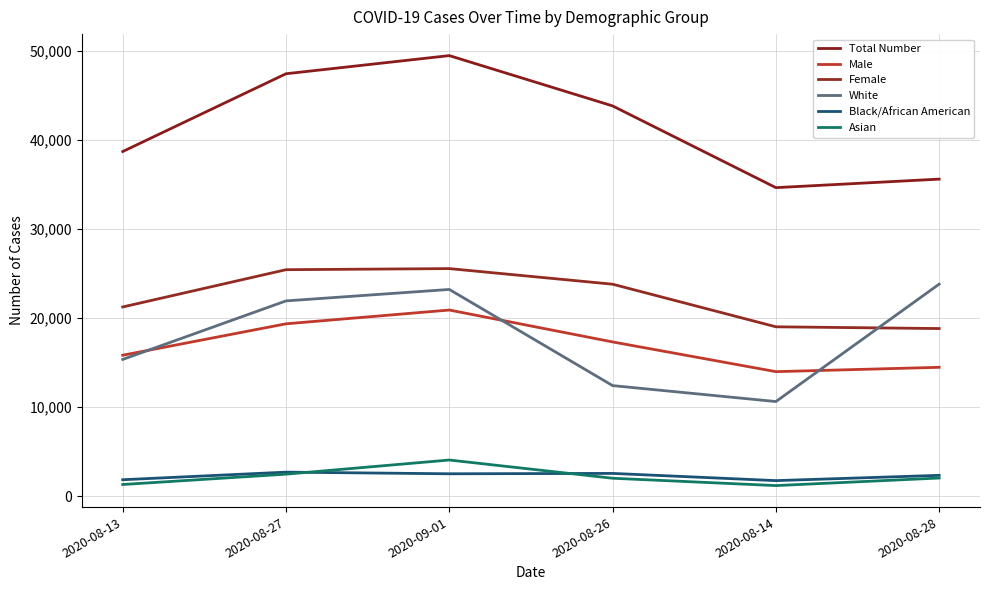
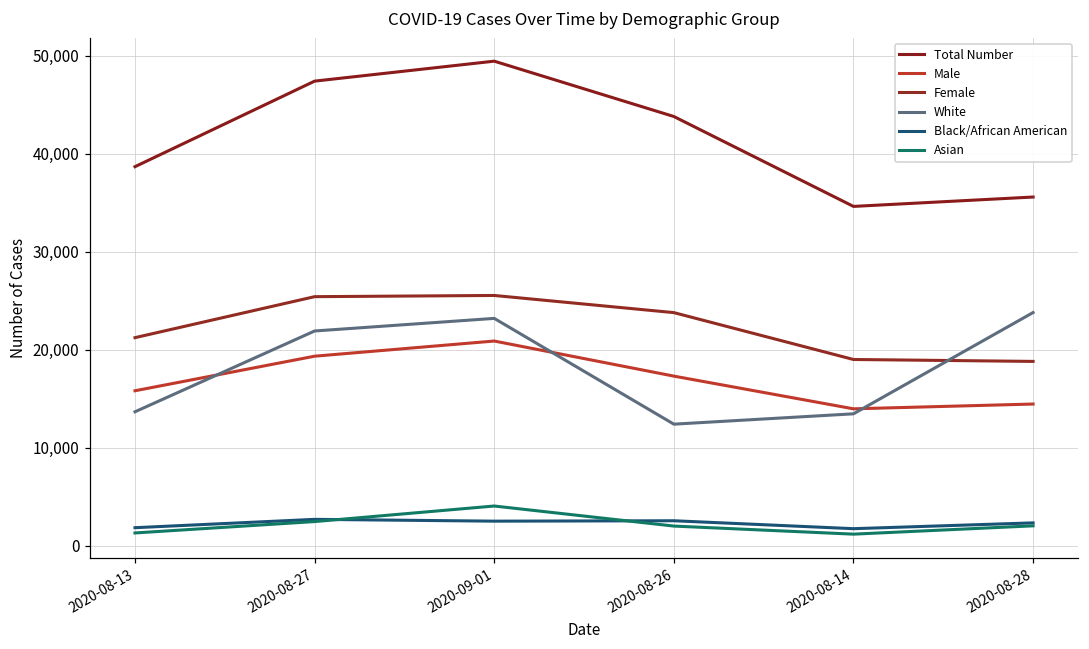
White, 2020-08-13: 15,000 -> 14,000
White, 2020-08-14: 11,000 -> 13,000
